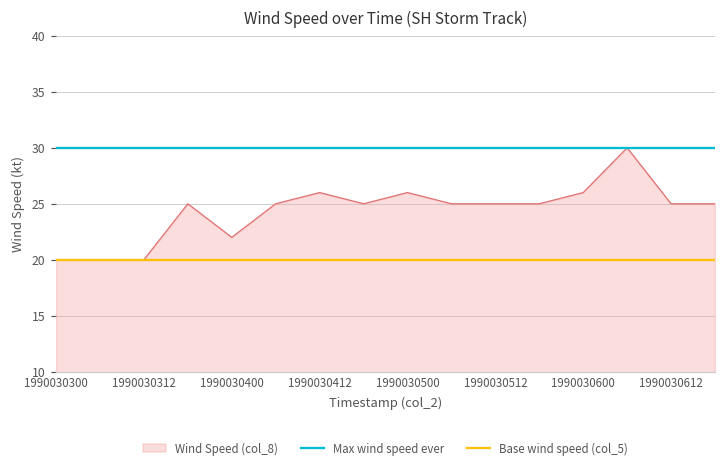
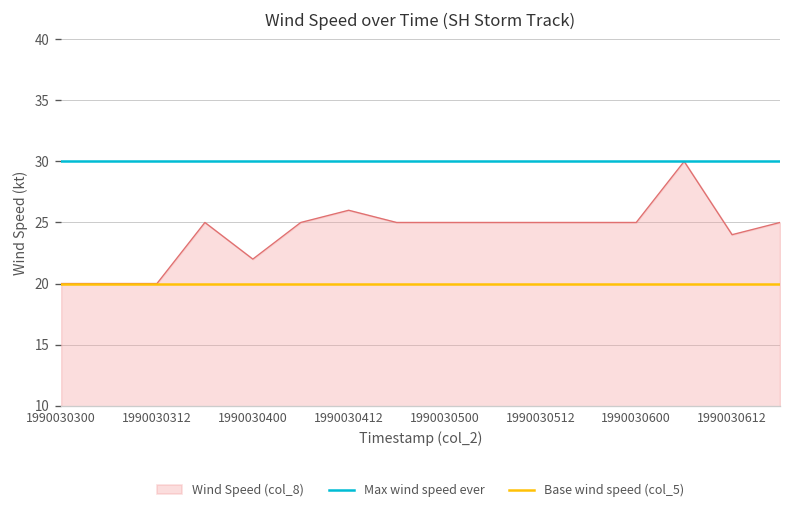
Wind Speed (col_8), 1990030500: 26 -> 25
Wind Speed (col_8), 1990030600: 26 -> 25
Wind Speed (col_8), 1990030612: 25 -> 24
